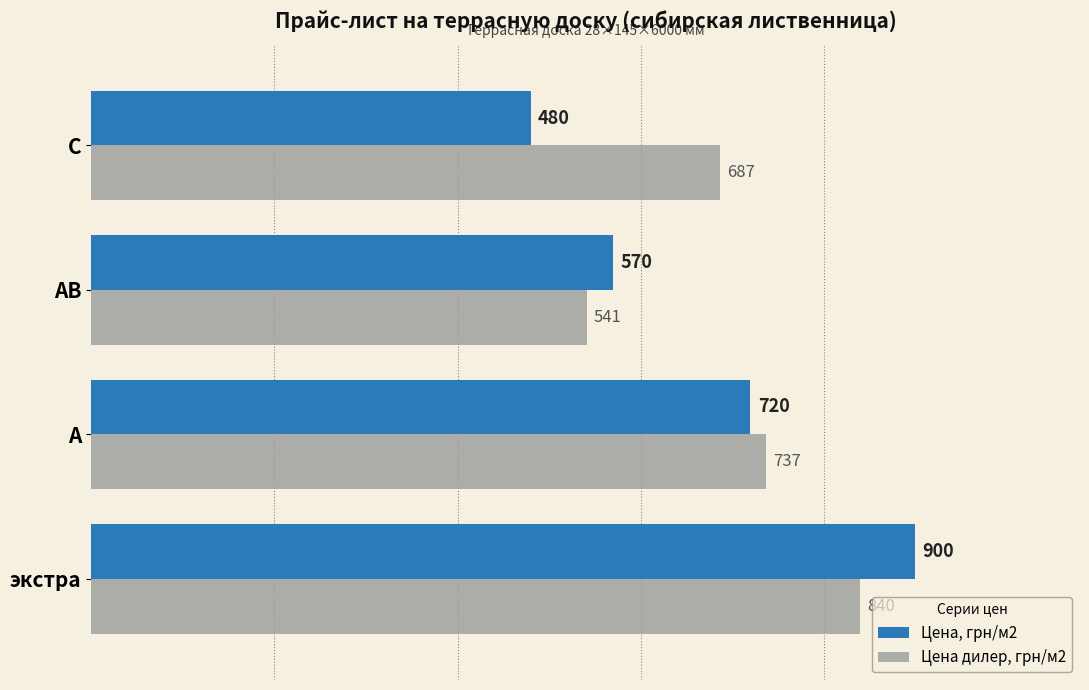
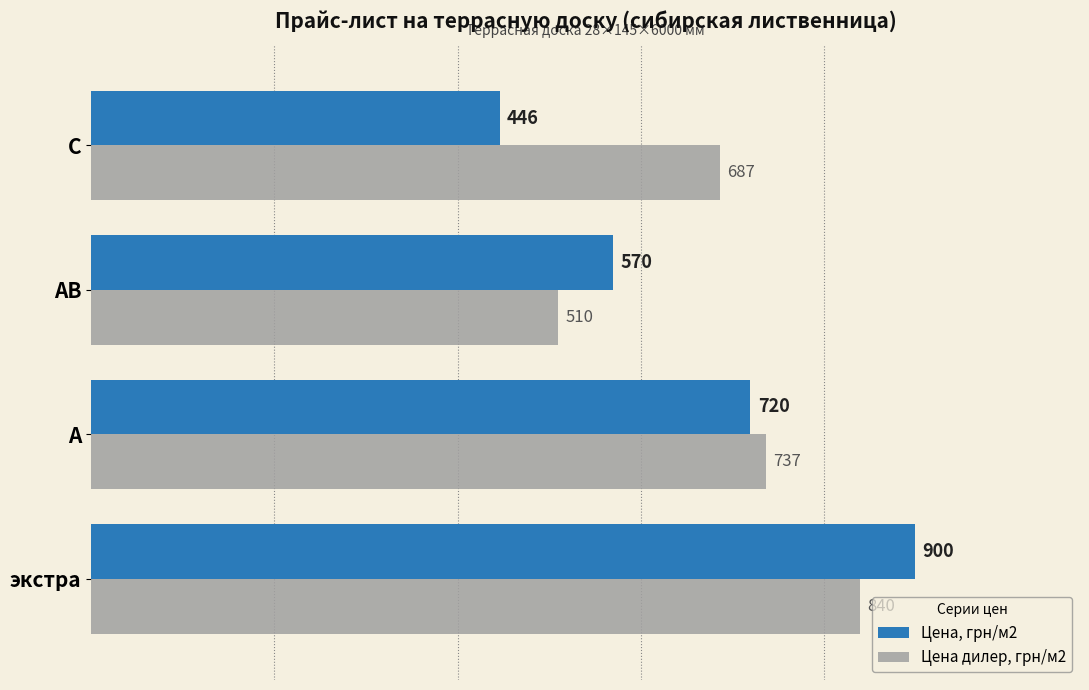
Цена, грн/м2, С: 480 -> 446
Цена дилер, грн/м2, АВ: 541 -> 510
